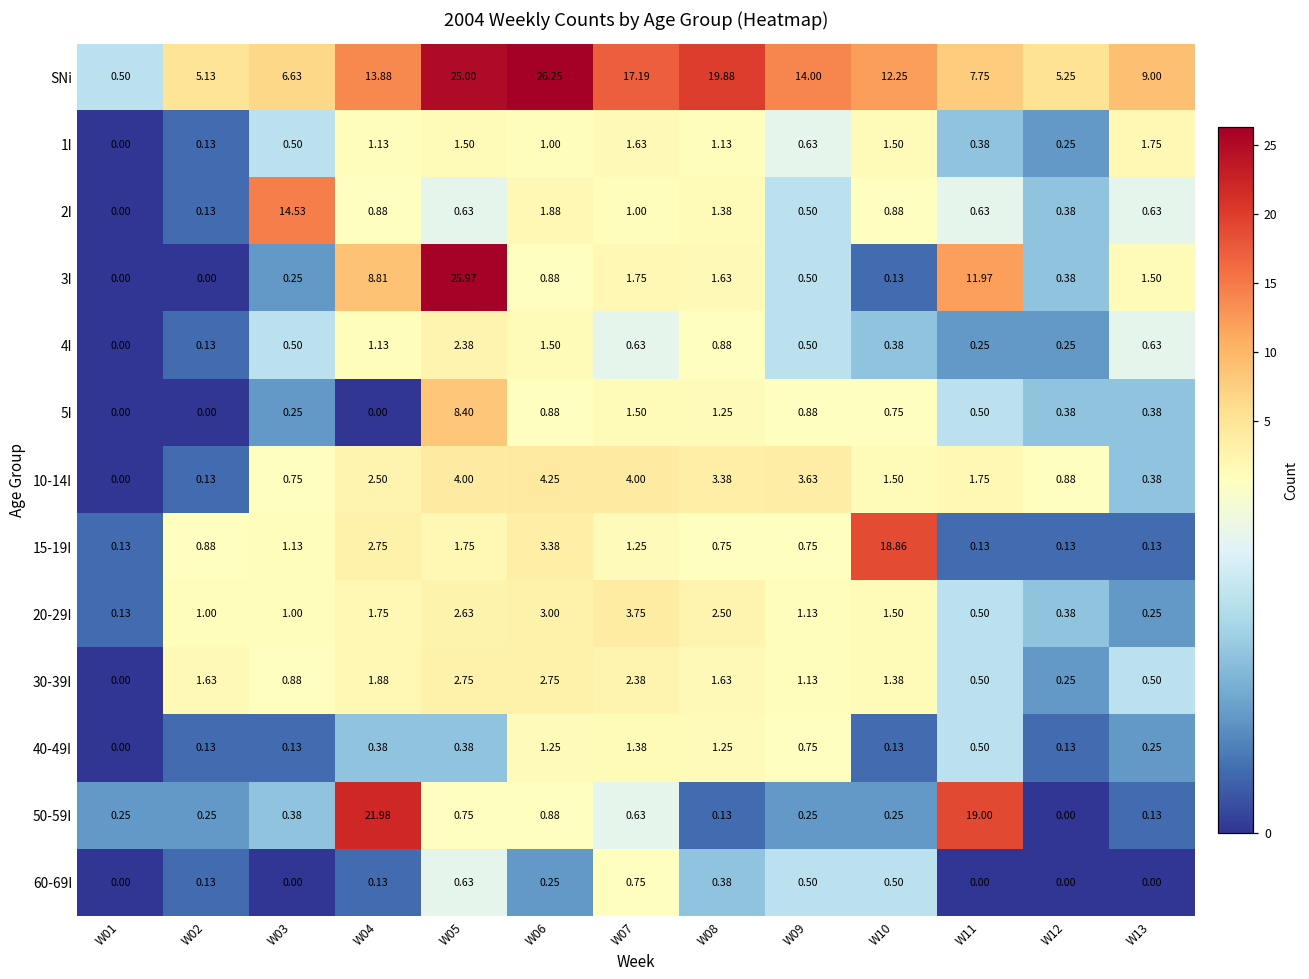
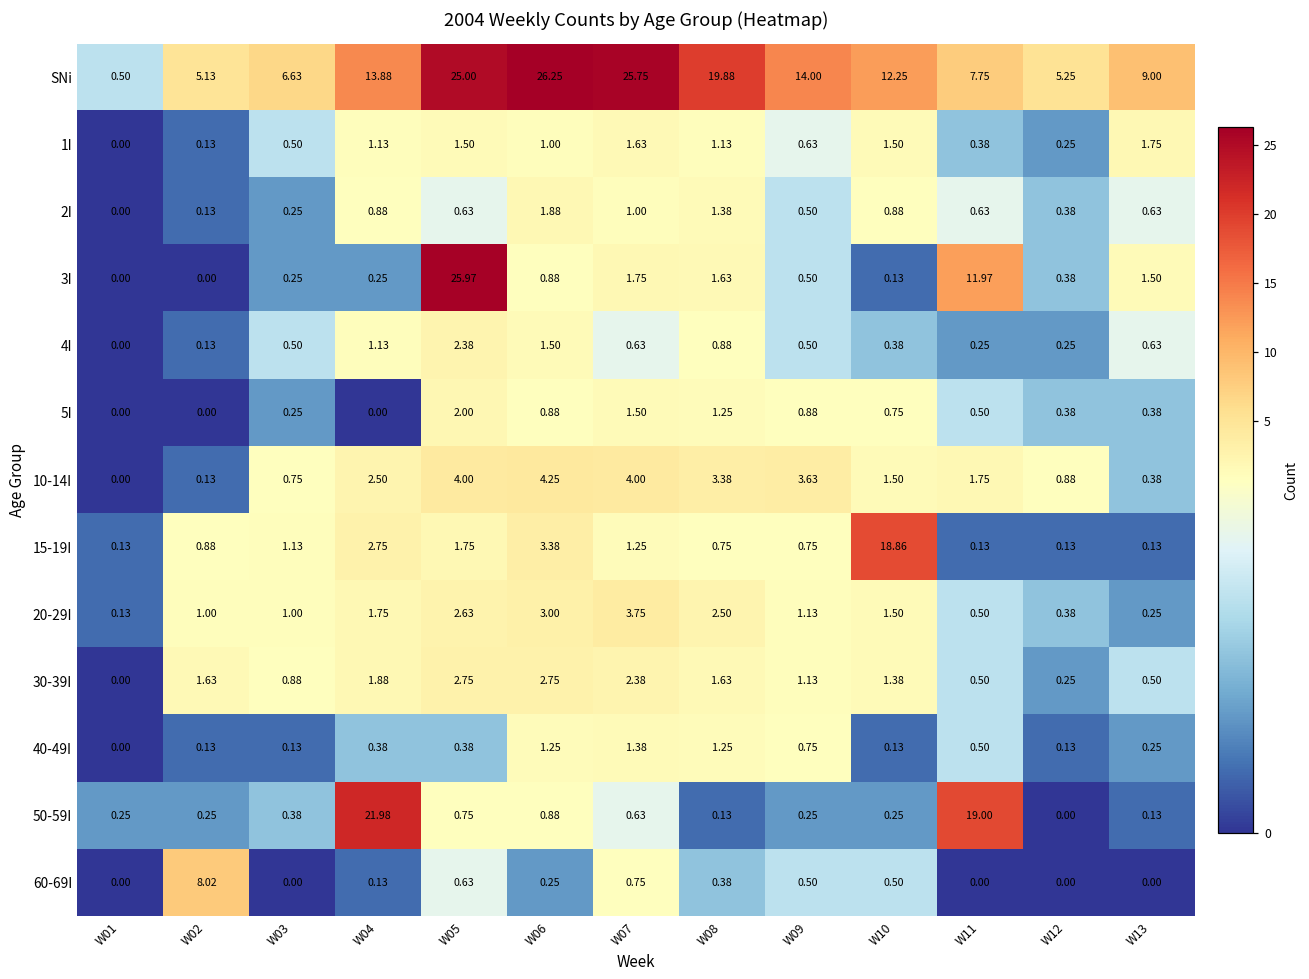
SNi, W07: 17.19 -> 25.75
2I, W03: 14.53 -> 0.25
3I, W04: 8.81 -> 0.25
5I, W05: 8.40 -> 2.00
60-69I, W02: 0.13 -> 8.02
